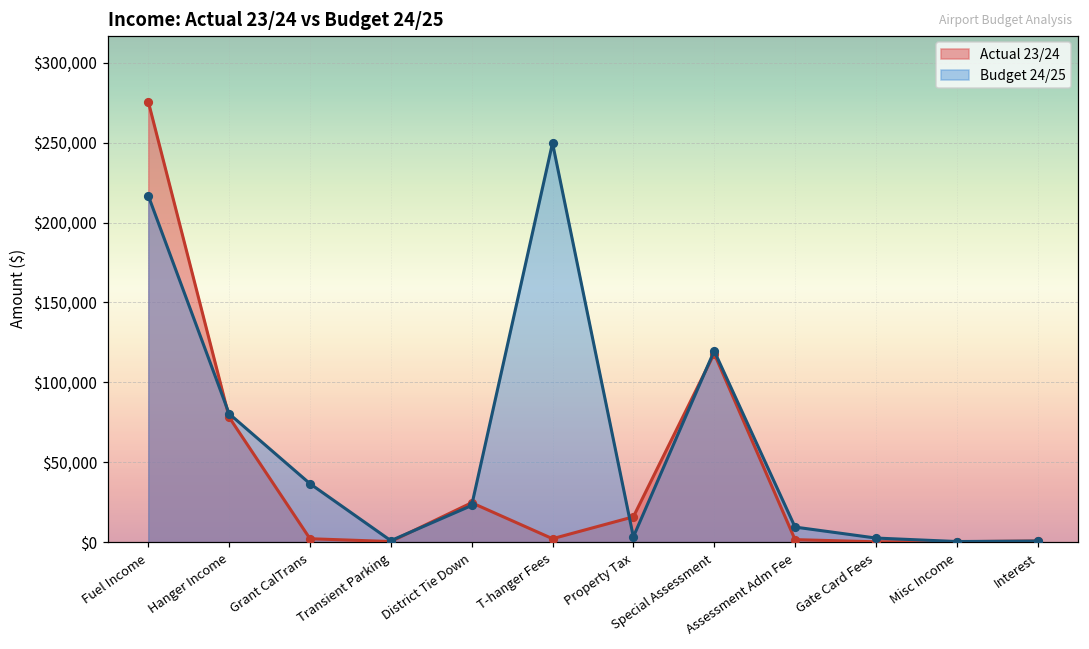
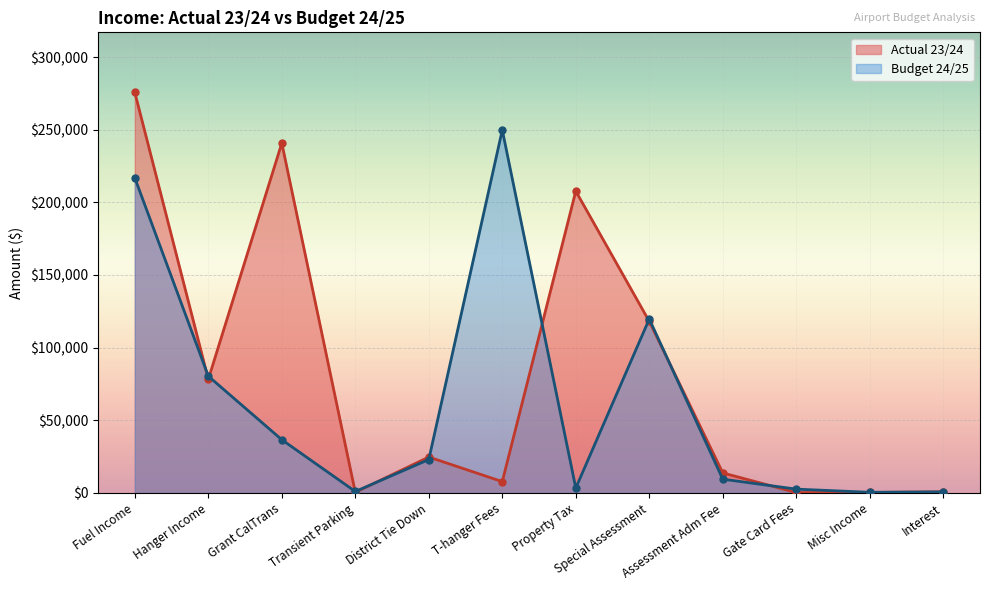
Actual 23/24, Grant CalTrans: $2,000 -> $241,000
Actual 23/24, T-hanger Fees: $2,000 -> $8,000
Actual 23/24, Property Tax: $16,000 -> $208,000
Actual 23/24, Assessment Adm Fee: $2,000 -> $14,000
